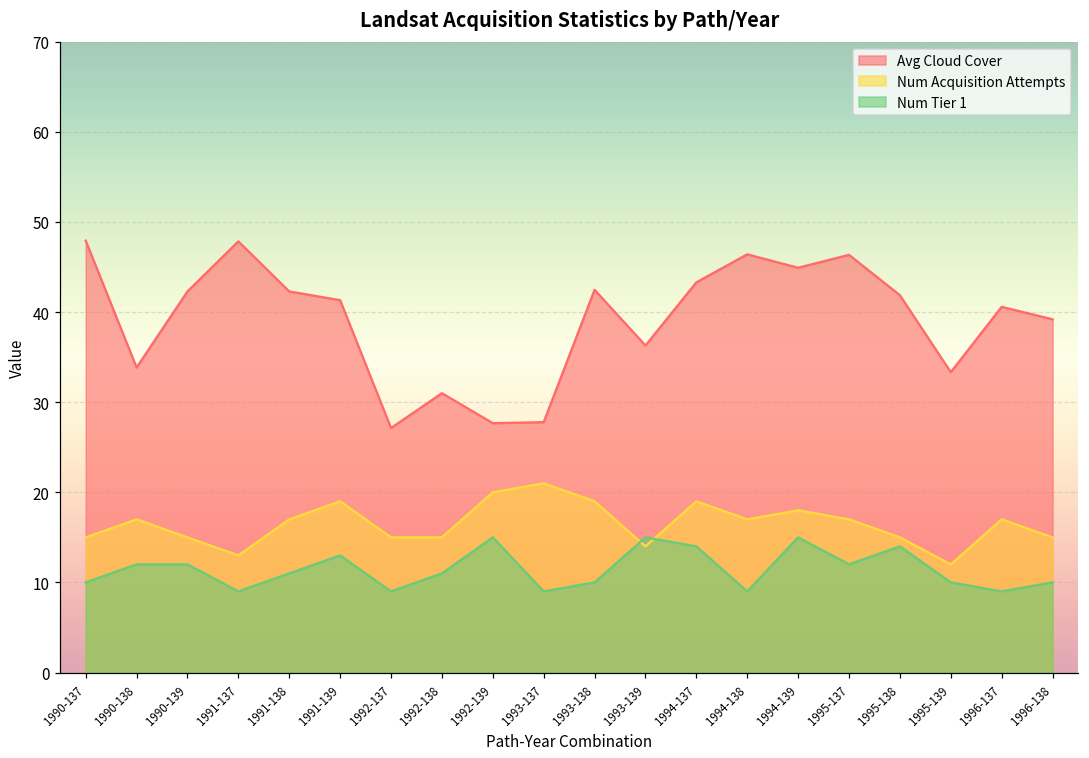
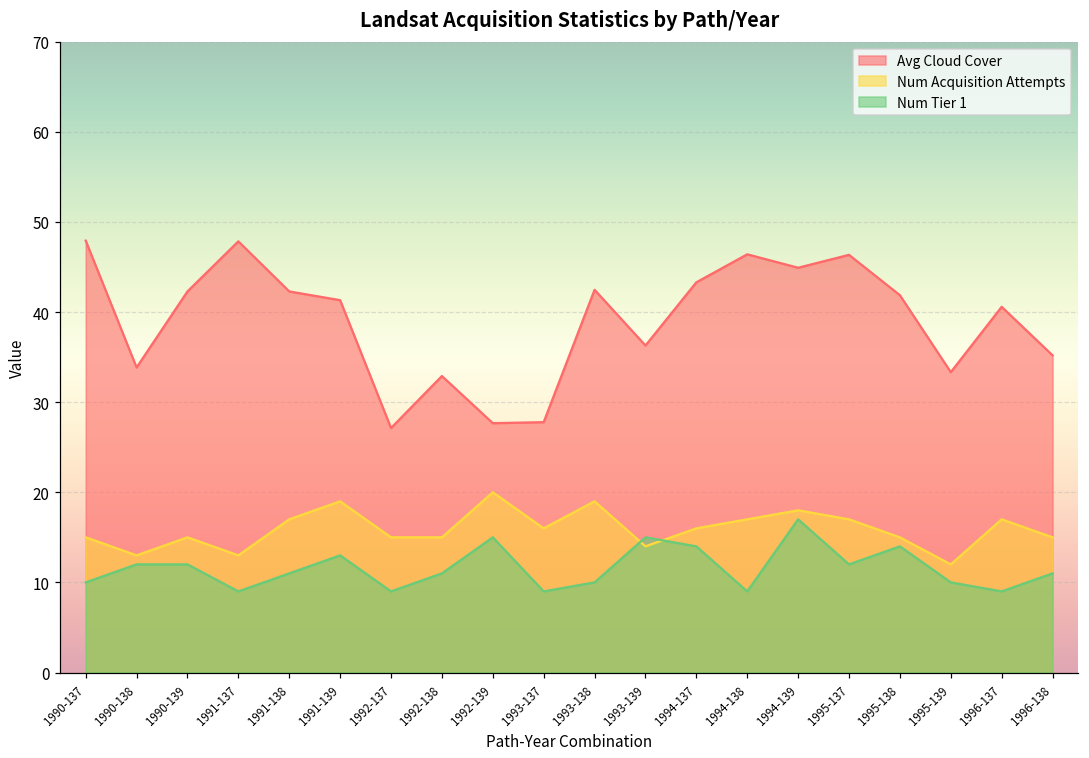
Num Acquisition Attempts, 1990-138: 17 -> 13
Avg Cloud Cover, 1992-138: 31 -> 33
Num Acquisition Attempts, 1993-137: 21 -> 16
Num Acquisition Attempts, 1994-137: 19 -> 16
Num Tier 1, 1994-139: 15 -> 17
Avg Cloud Cover, 1996-138: 39 -> 35
Num Tier 1, 1996-138: 10 -> 11
